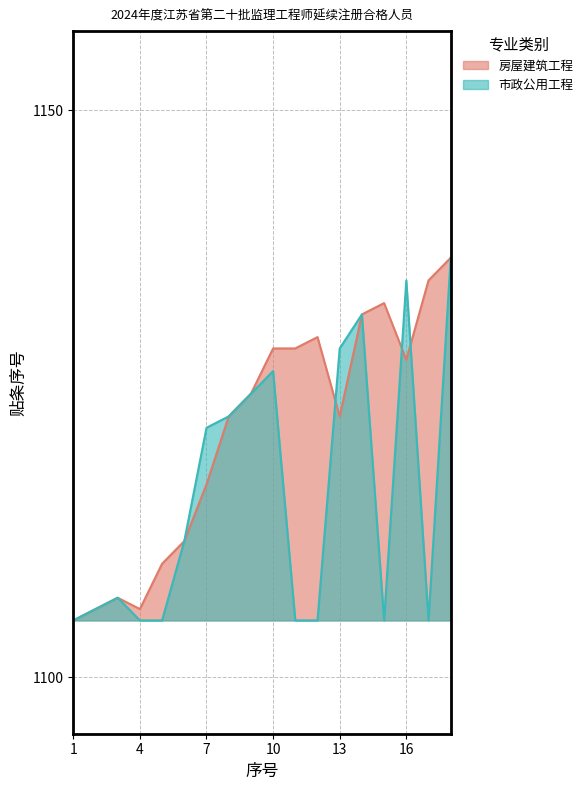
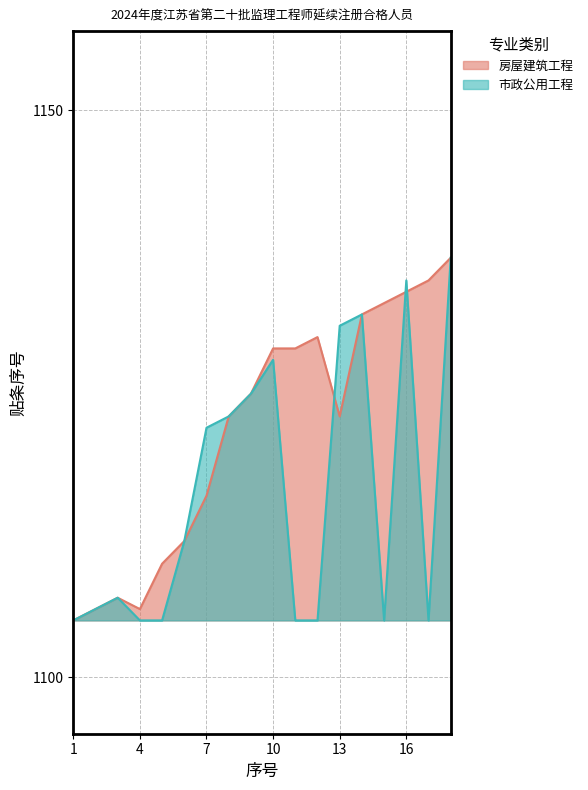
房屋建筑工程, 7: 1117 -> 1116
市政公用工程, 10: 1127 -> 1128
市政公用工程, 13: 1129 -> 1131
房屋建筑工程, 16: 1128 -> 1134
